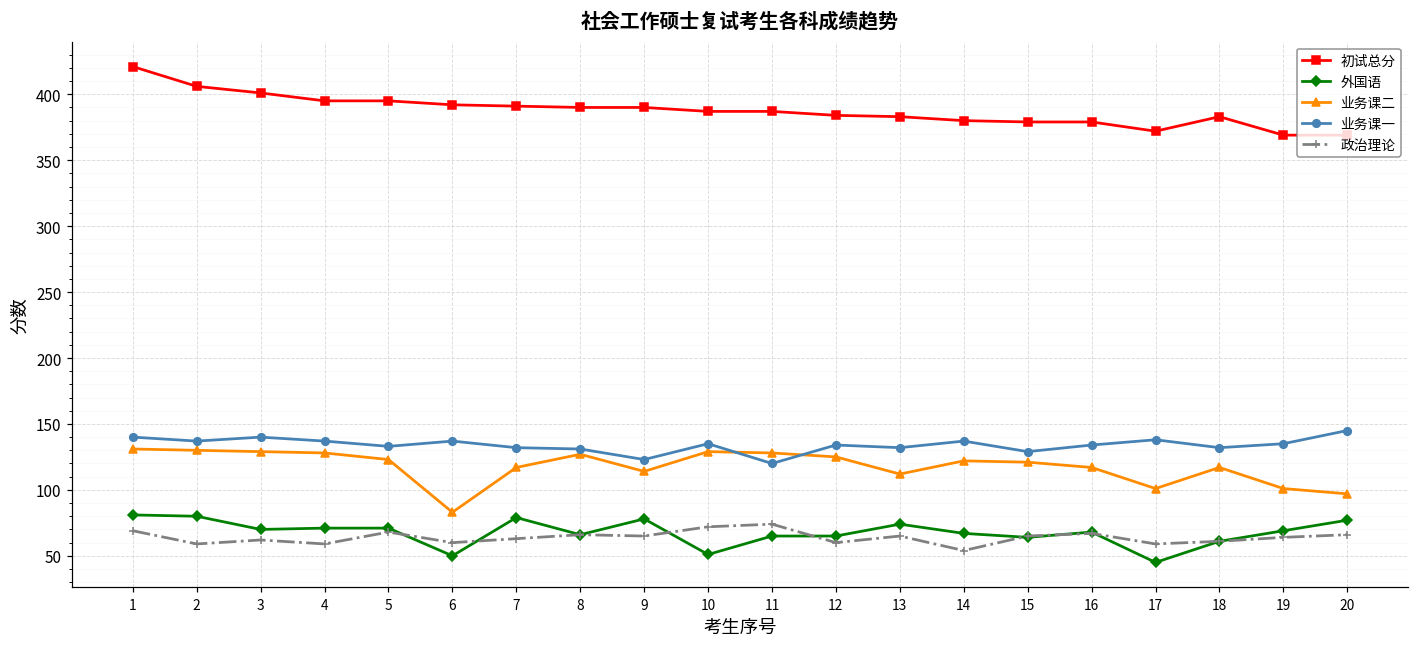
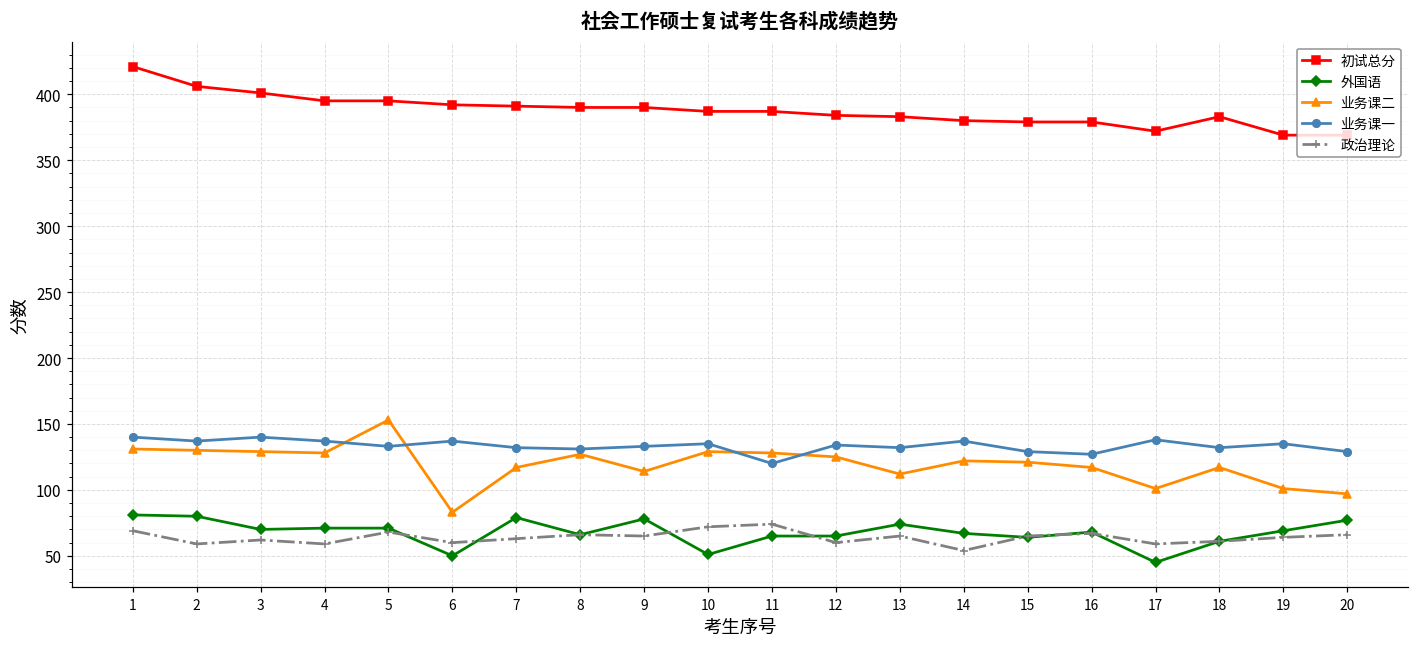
业务课二, 5: 123 -> 153
业务课一, 9: 123 -> 133
业务课一, 16: 134 -> 127
业务课一, 20: 145 -> 129
